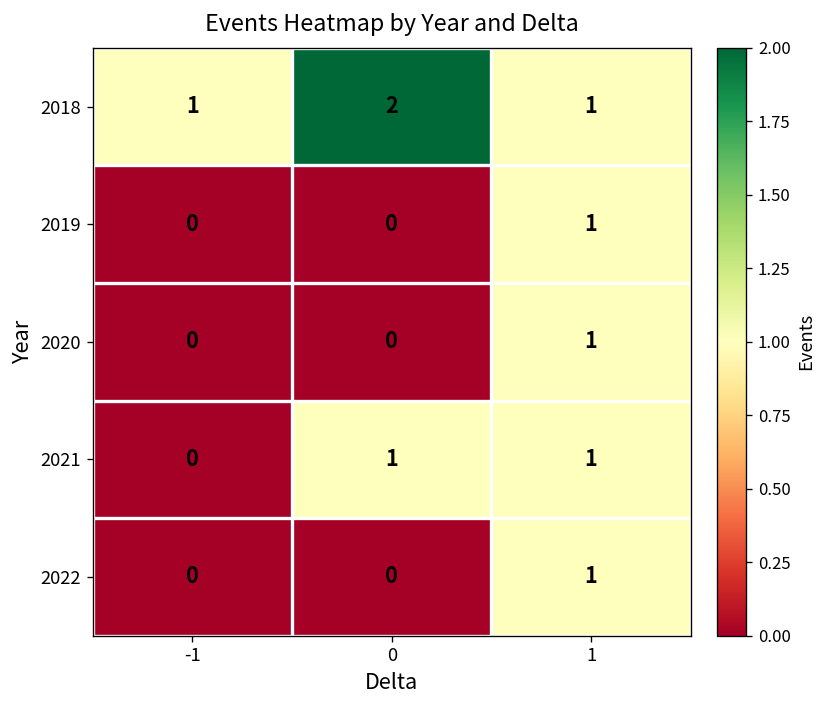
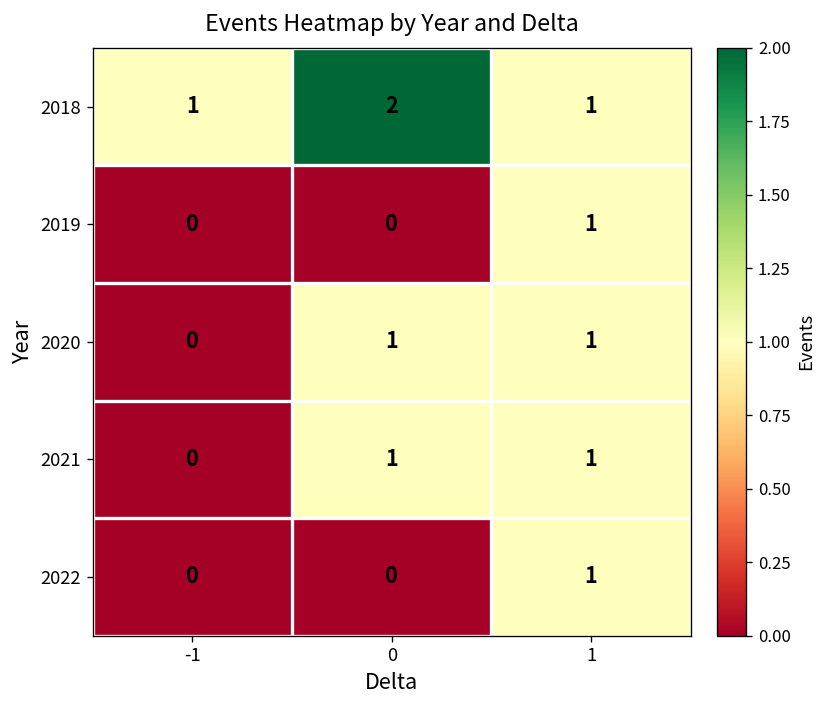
2020, 0: 0 -> 1
